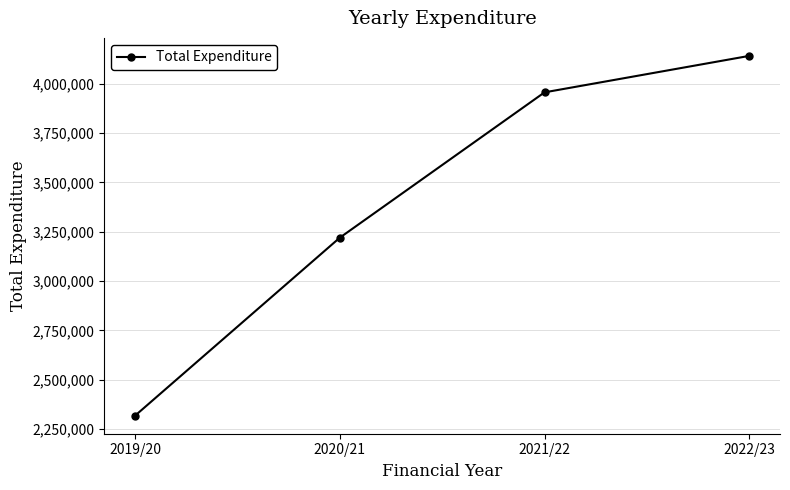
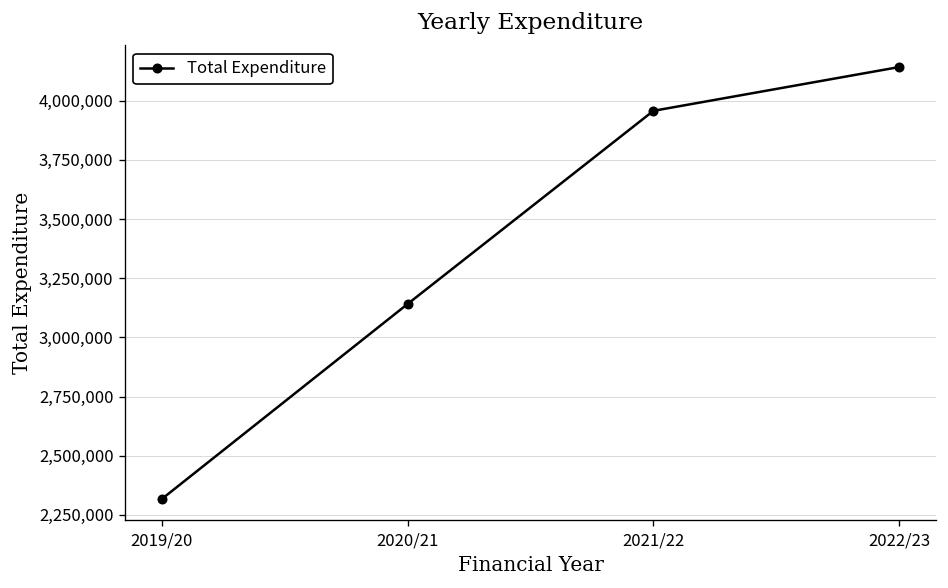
2020/21: 3,220,000 -> 3,140,000
